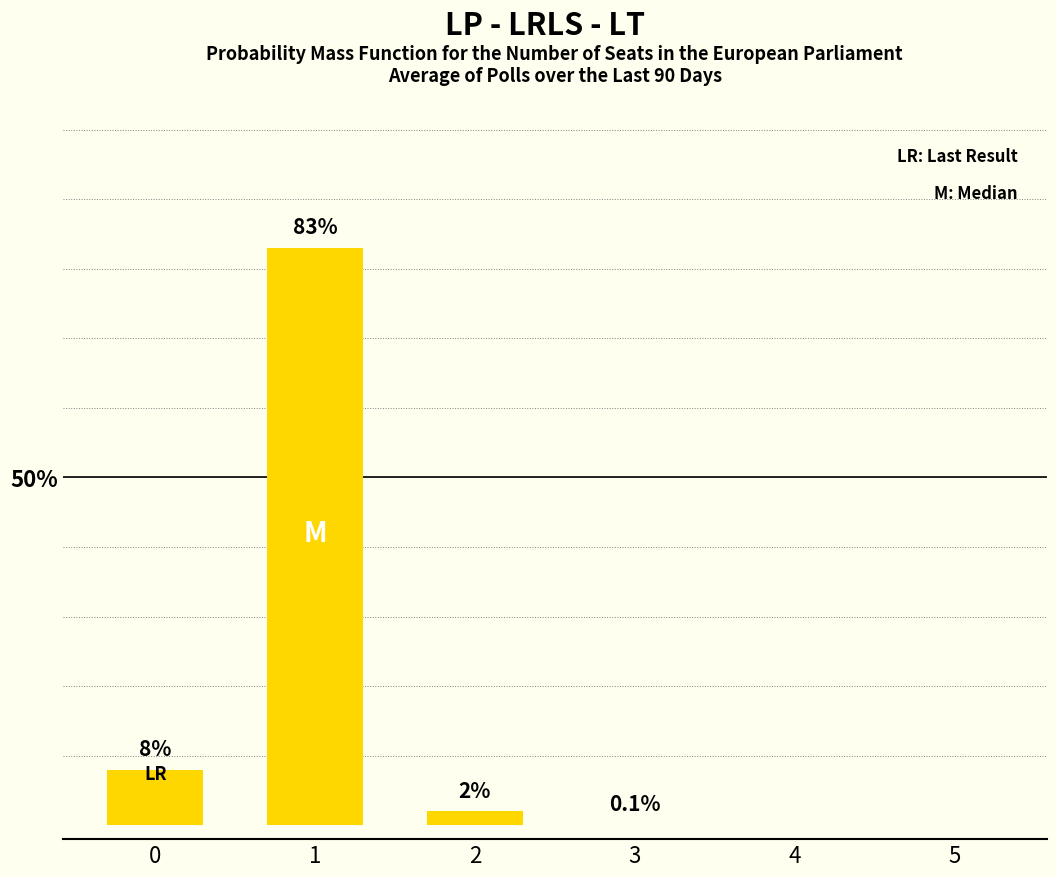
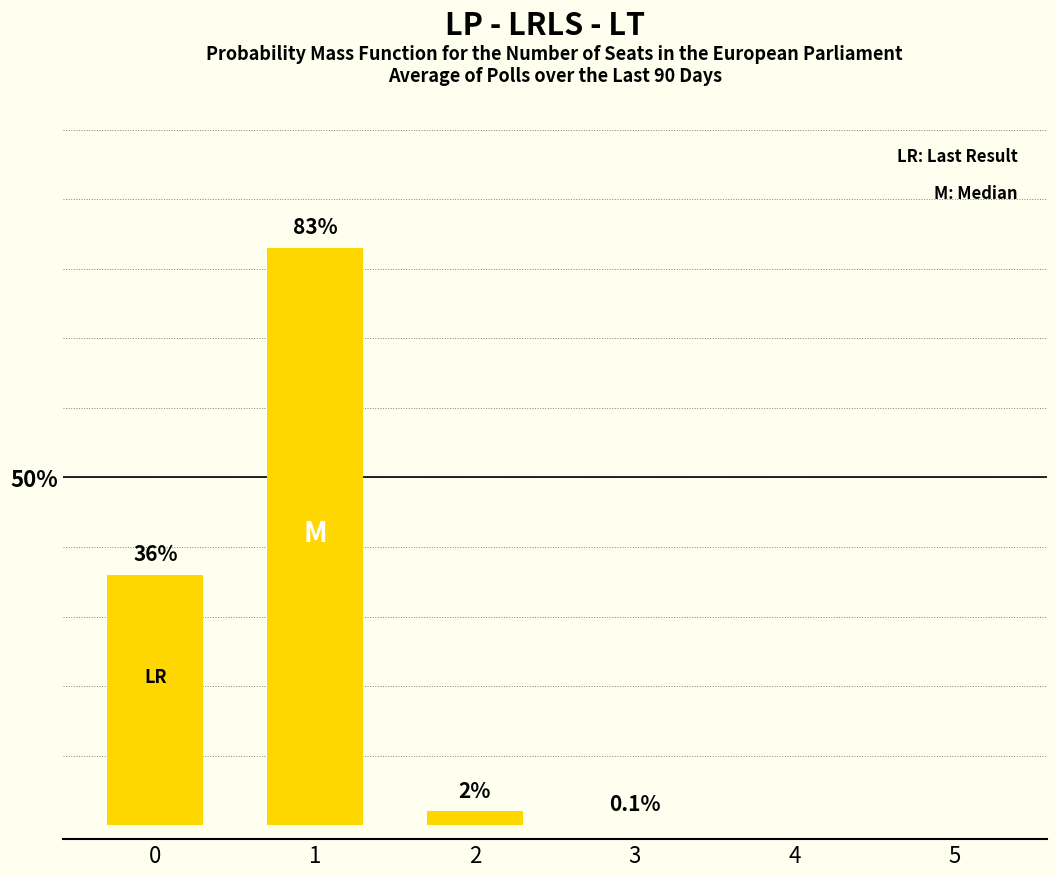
0: 8% -> 36%
